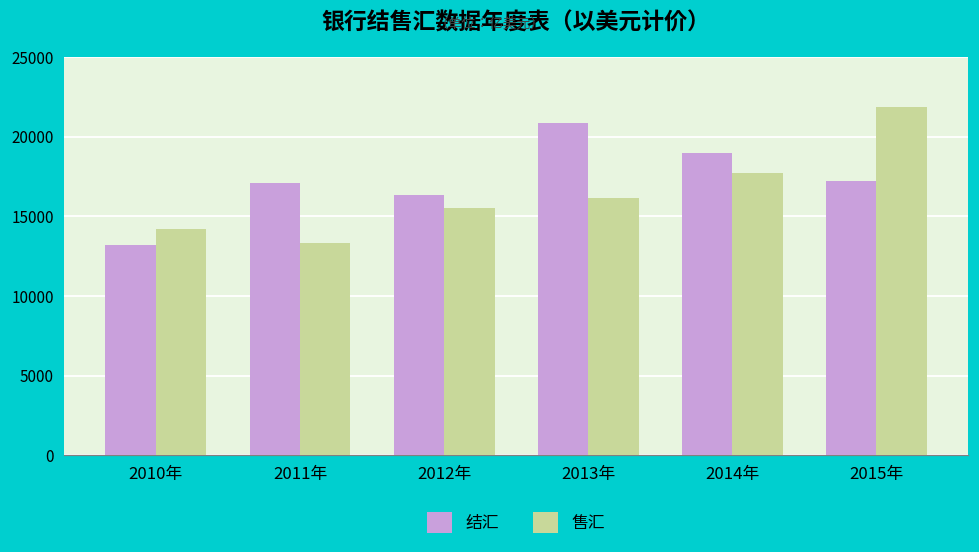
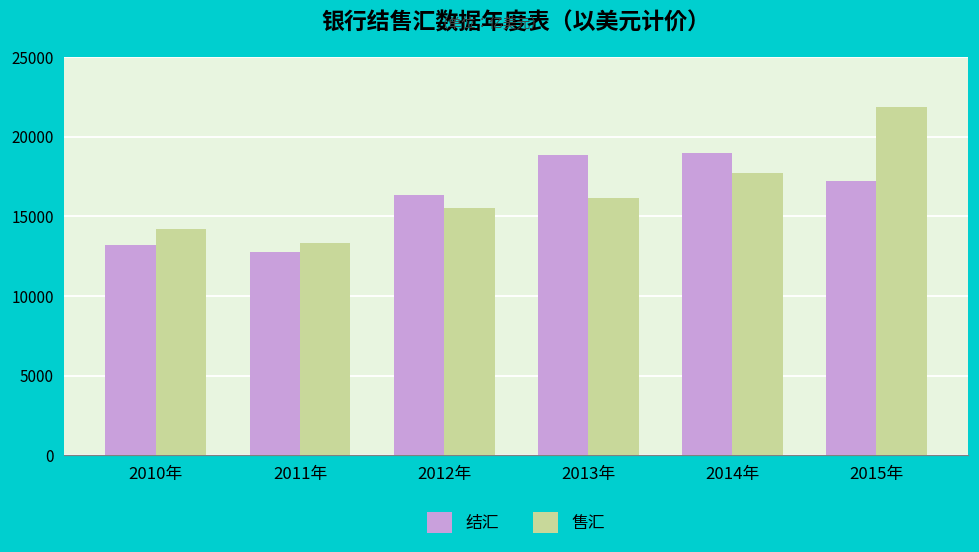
结汇, 2011年: 17100 -> 12700
结汇, 2013年: 20900 -> 18800
